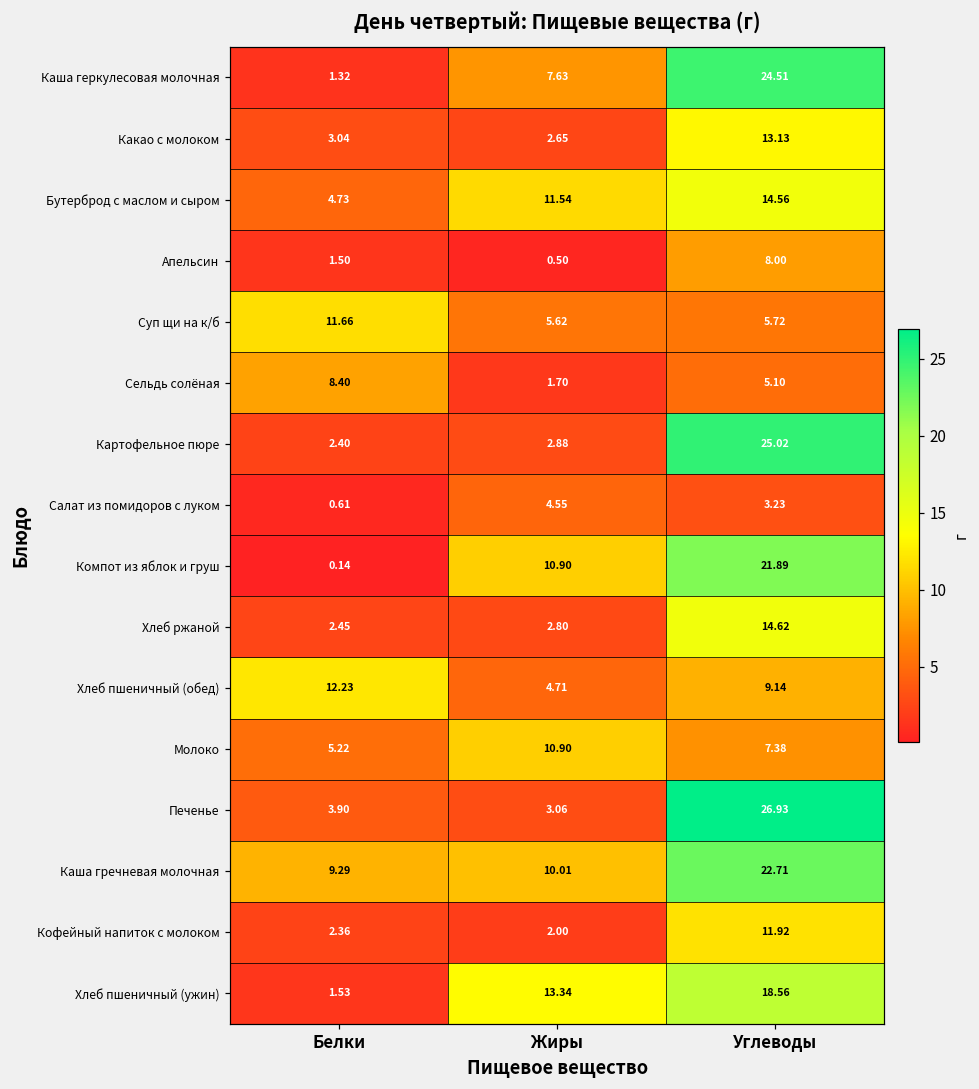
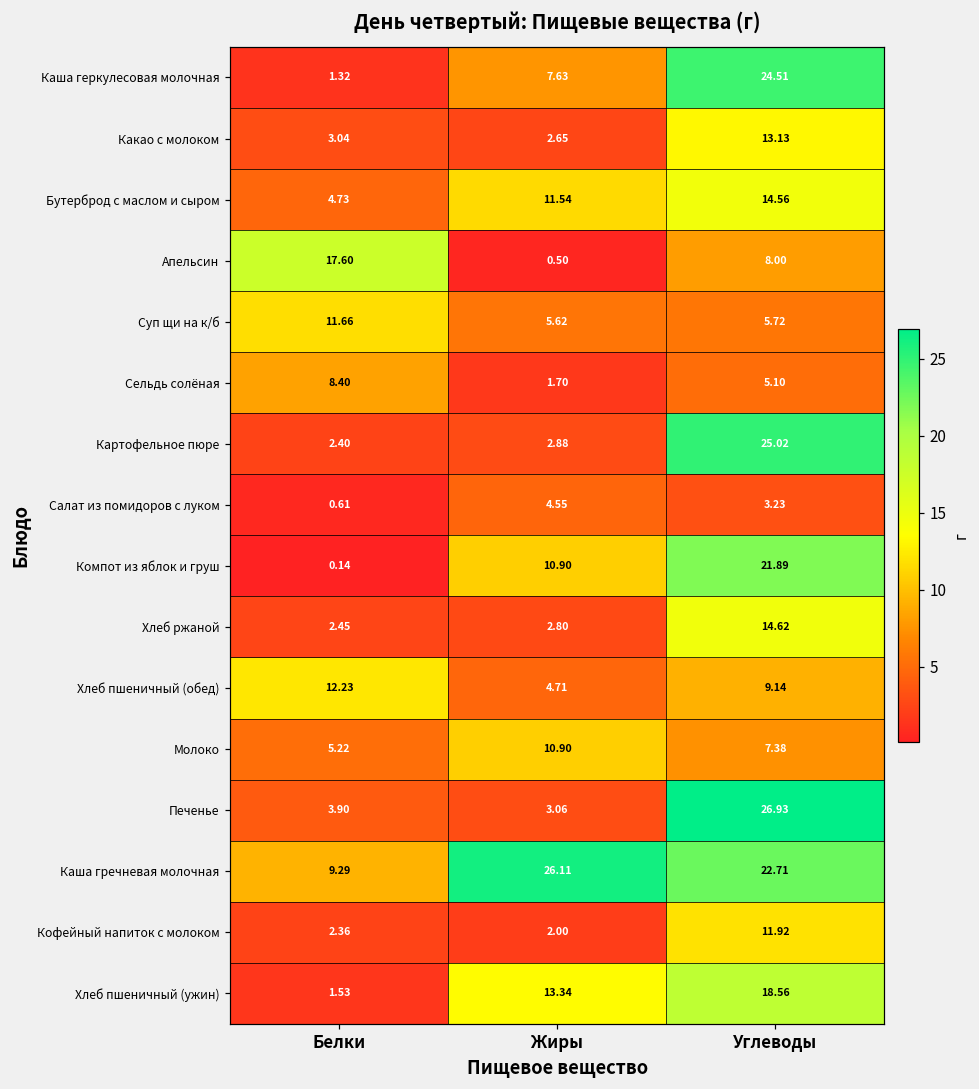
Апельсин, Белки: 1.50 -> 17.60
Каша гречневая молочная, Жиры: 10.01 -> 26.11
